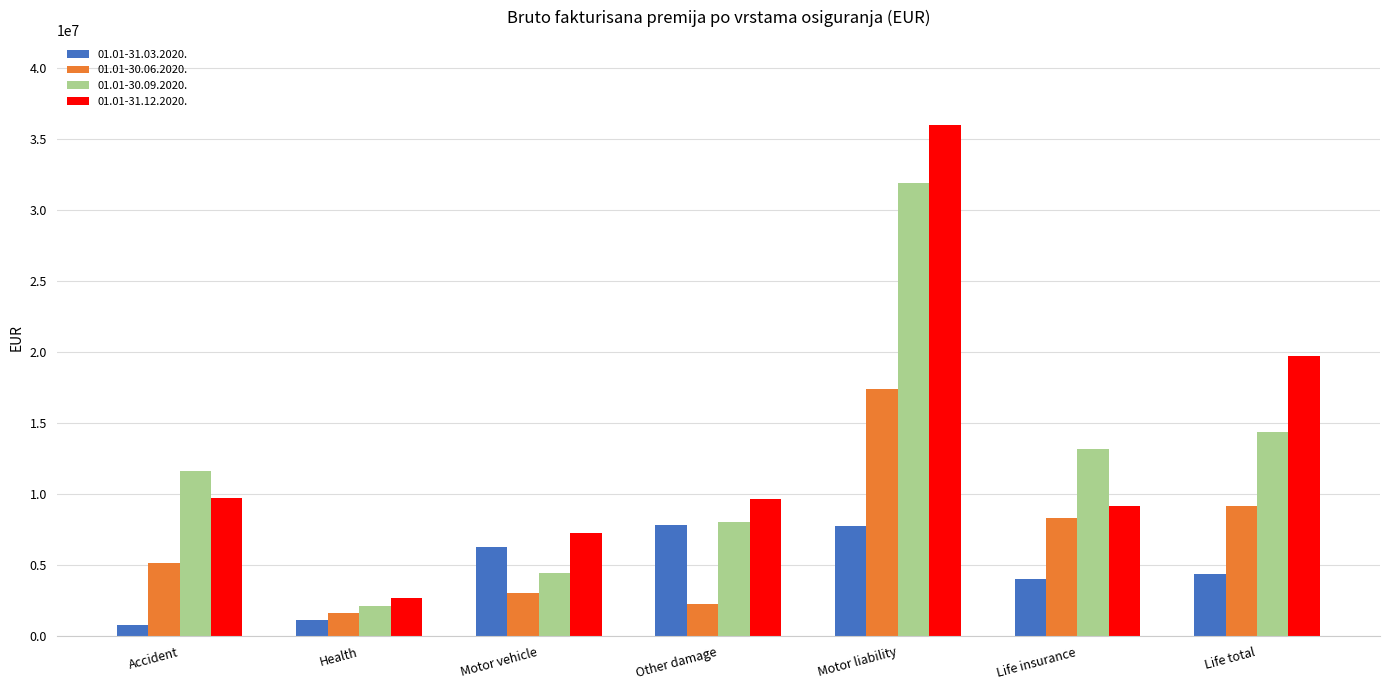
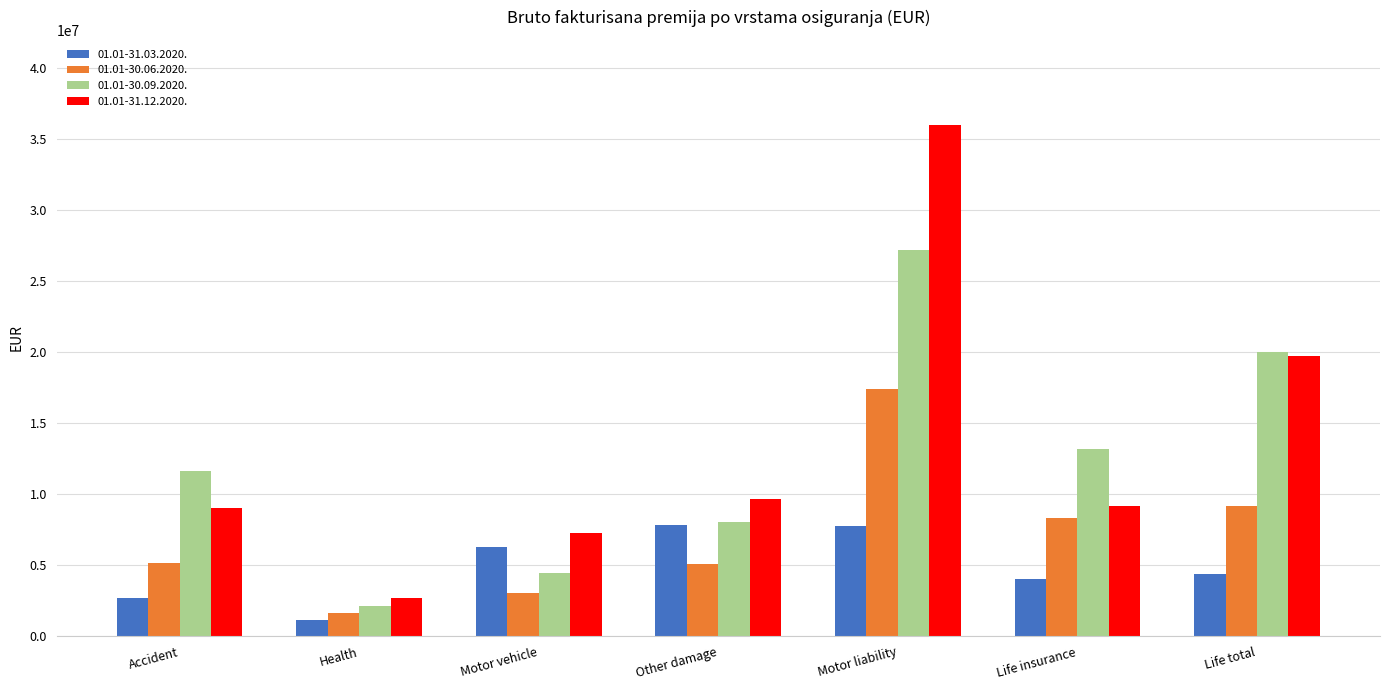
01.01-31.03.2020., Accident: 800000 -> 2700000
01.01-31.12.2020., Accident: 9700000 -> 9000000
01.01-30.06.2020., Other damage: 2300000 -> 5100000
01.01-30.09.2020., Motor liability: 31900000 -> 27200000
01.01-30.09.2020., Life total: 14400000 -> 20000000
